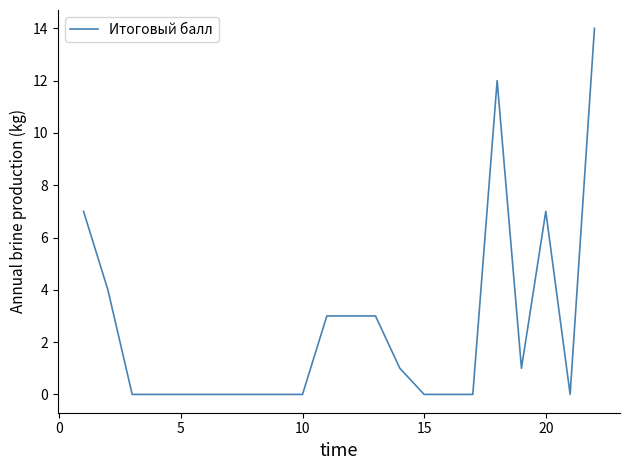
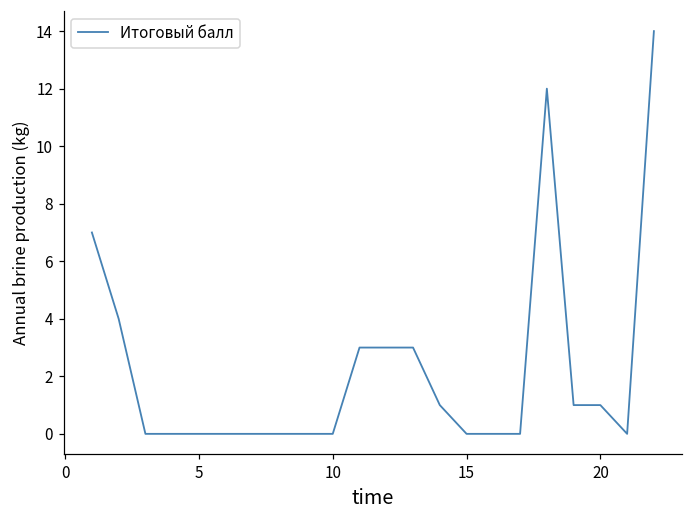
20: 7 -> 1
